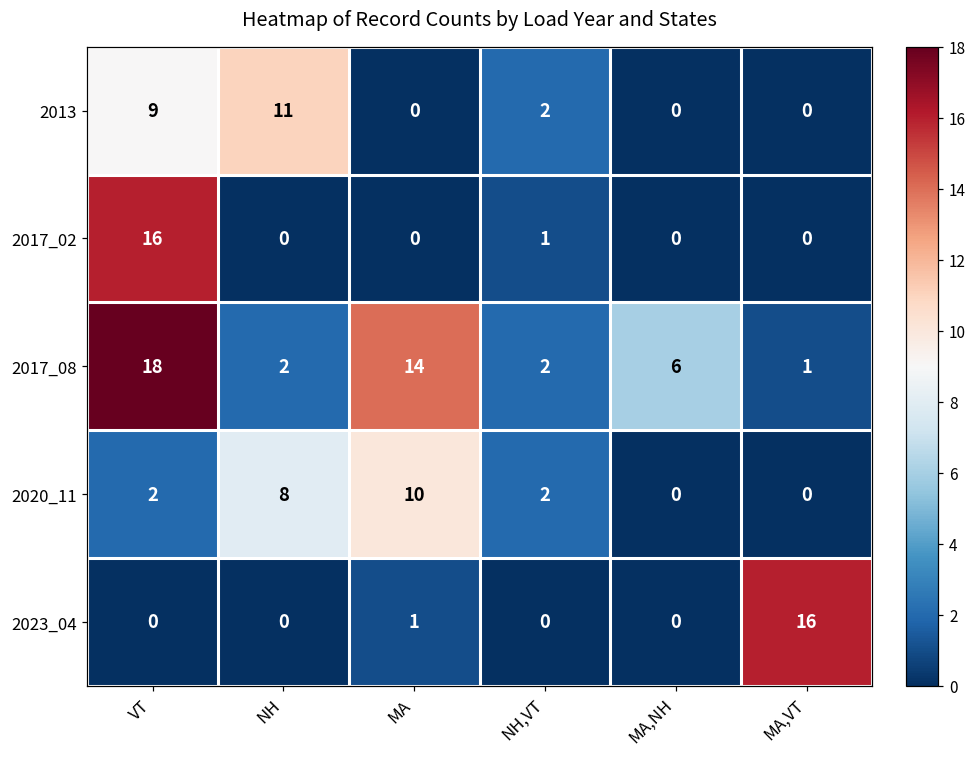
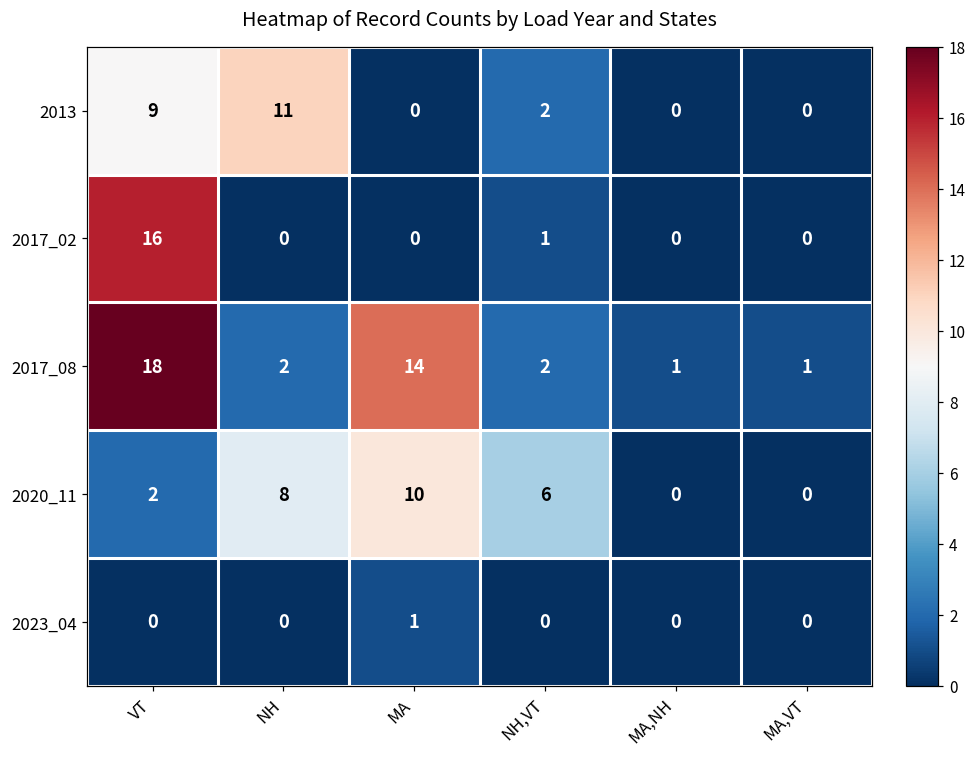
2017_08, MA,NH: 6 -> 1
2020_11, NH,VT: 2 -> 6
2023_04, MA,VT: 16 -> 0
